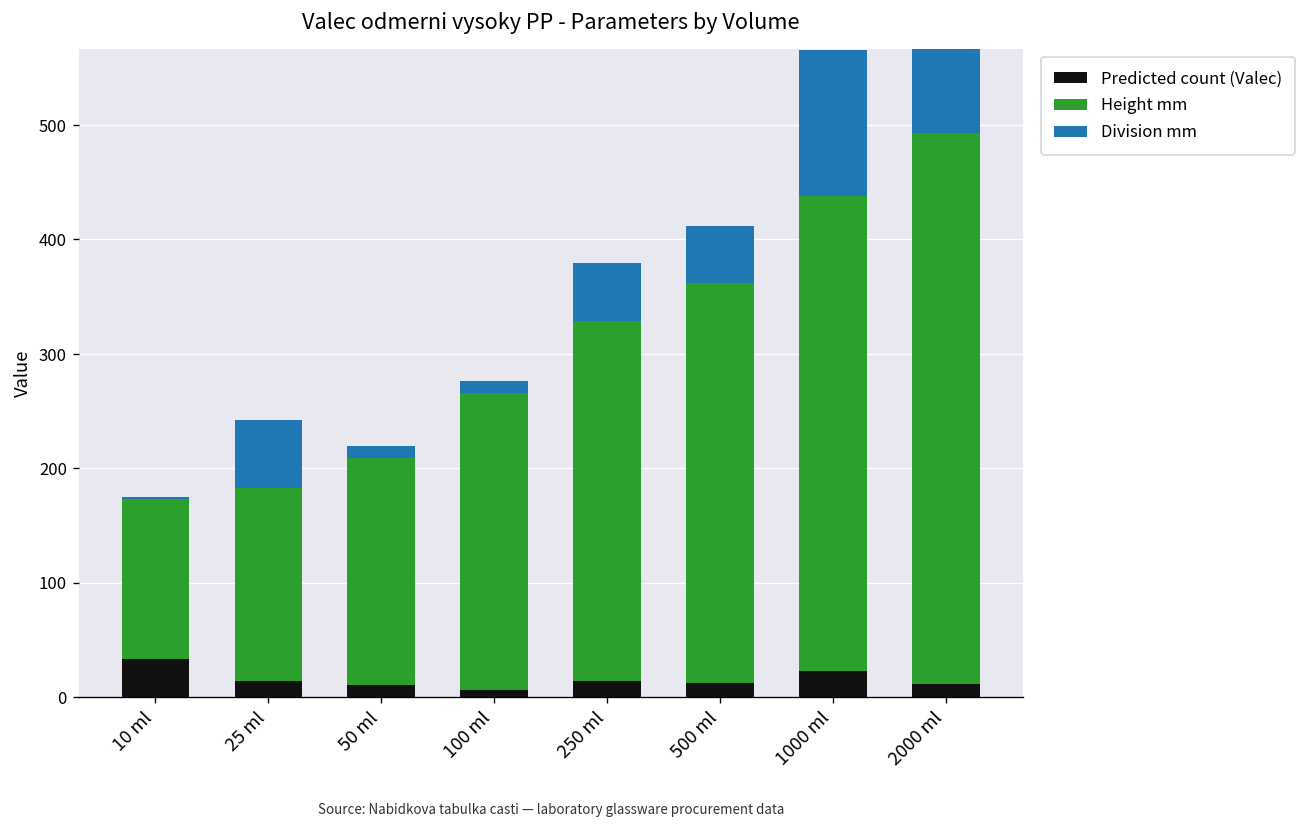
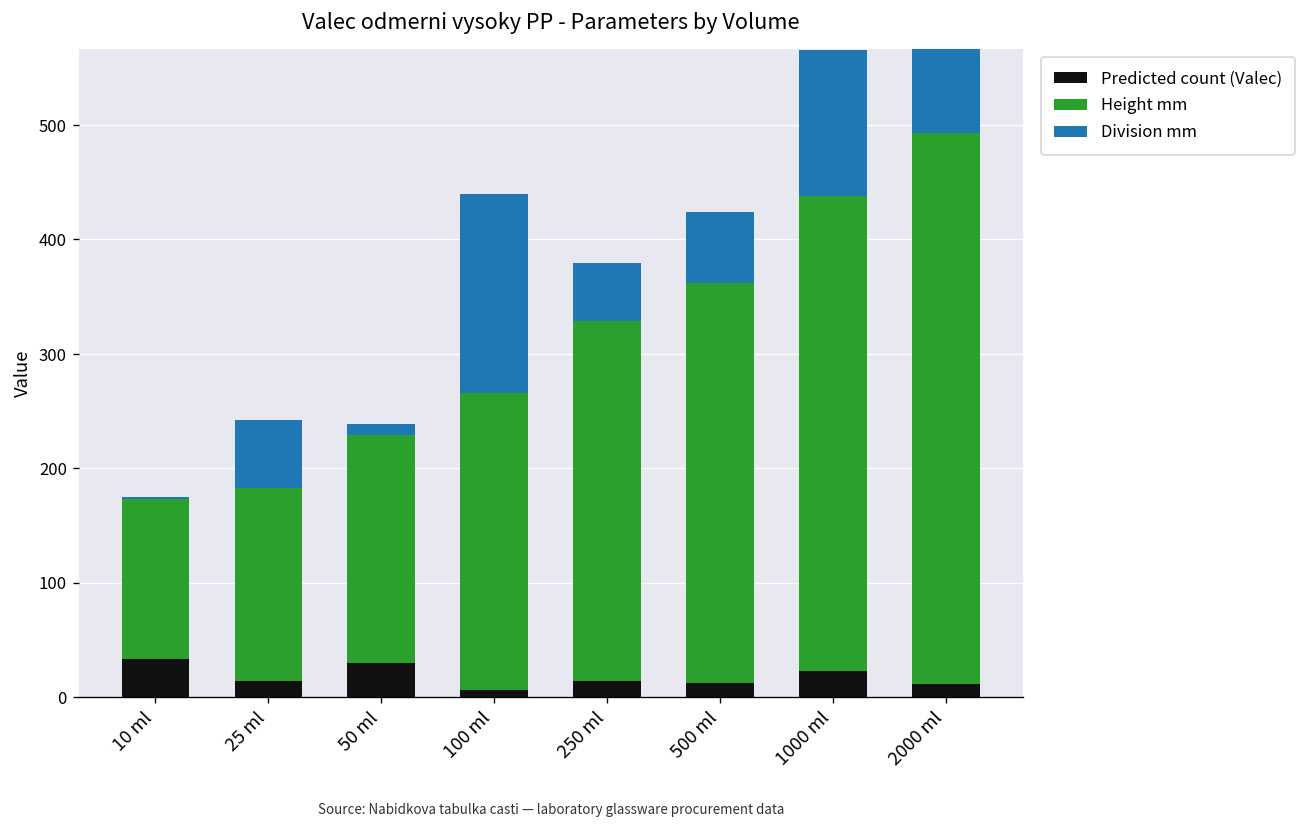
Predicted count (Valec), 50 ml: 10 -> 30
Division mm, 100 ml: 10 -> 170
Division mm, 500 ml: 50 -> 60
